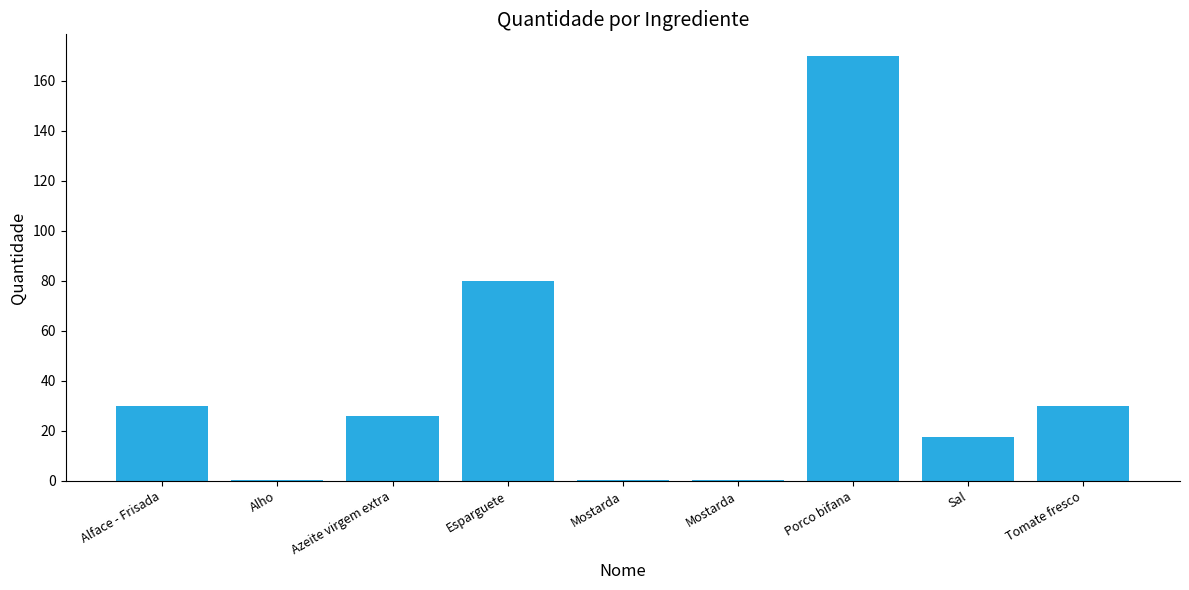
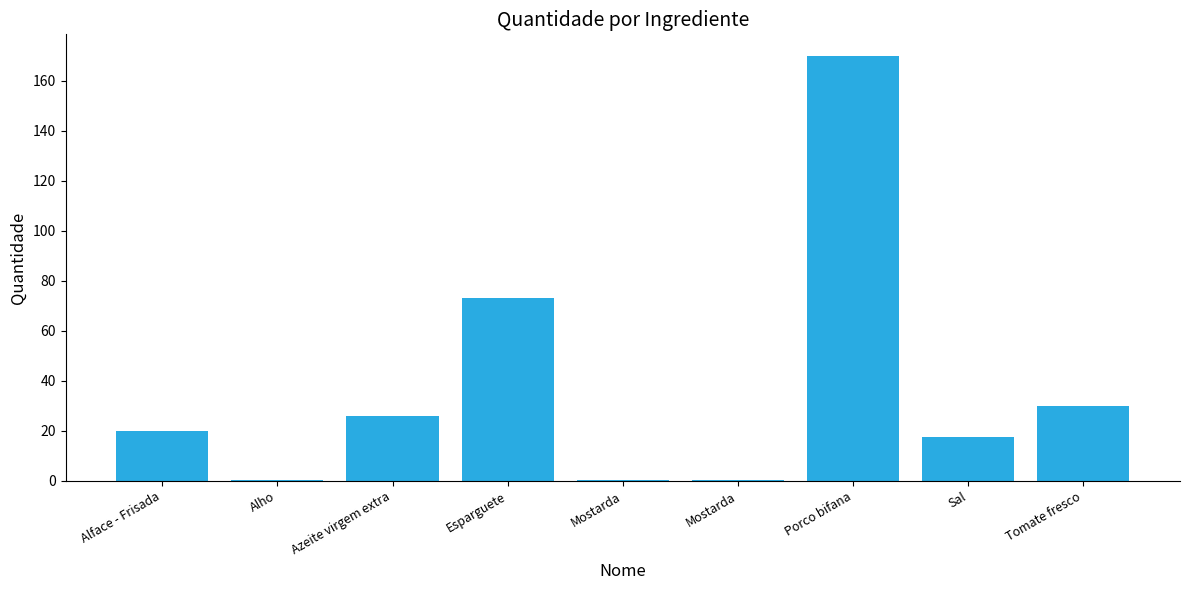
Alface - Frisada: 30 -> 20
Esparguete: 80 -> 73
